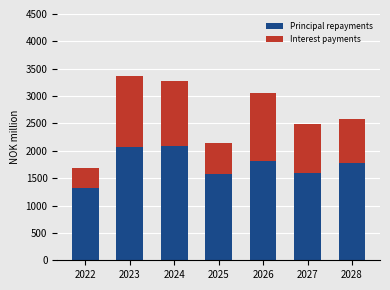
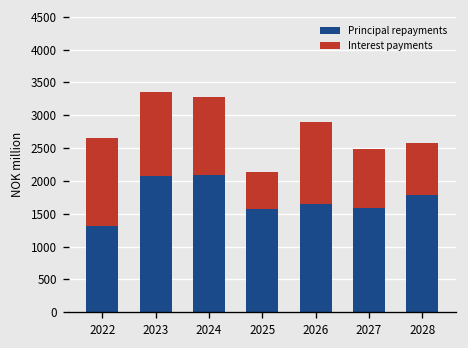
Interest payments, 2022: 400 -> 1300
Principal repayments, 2026: 1800 -> 1600
